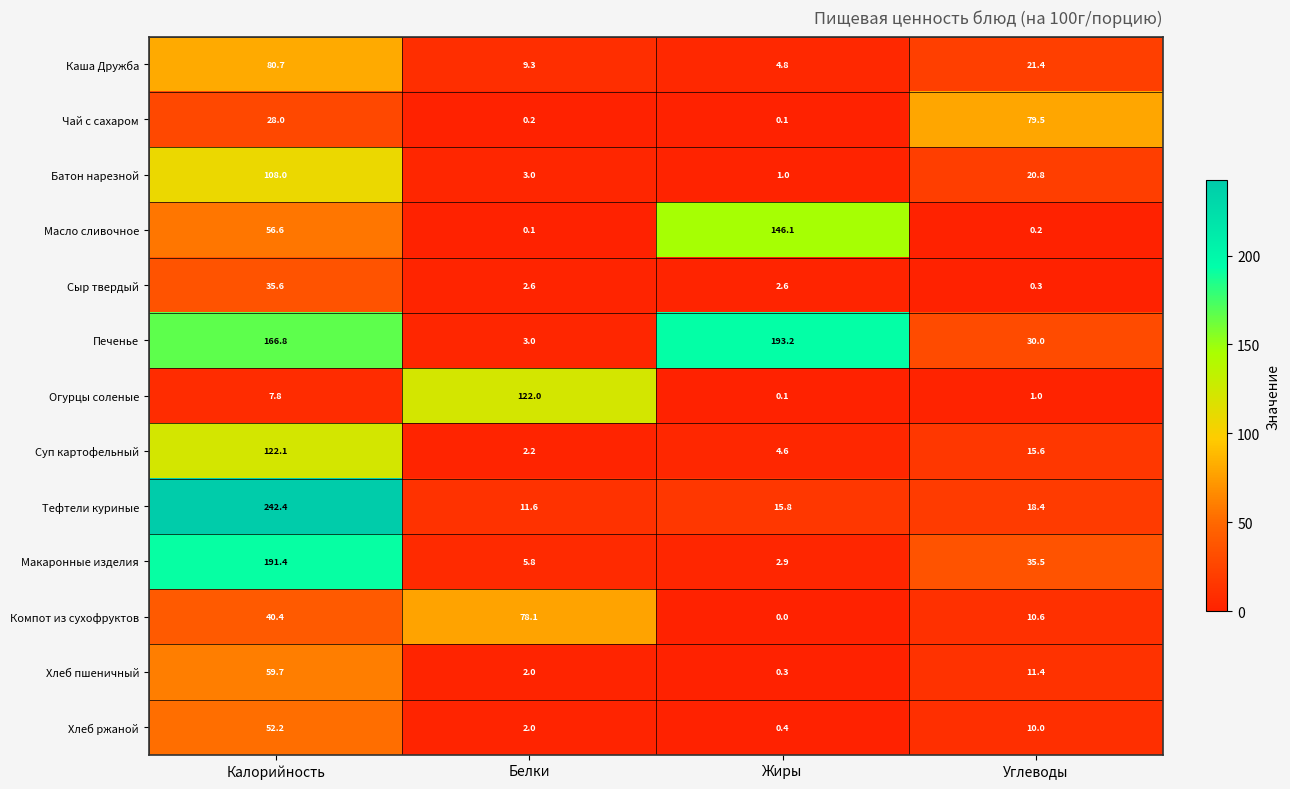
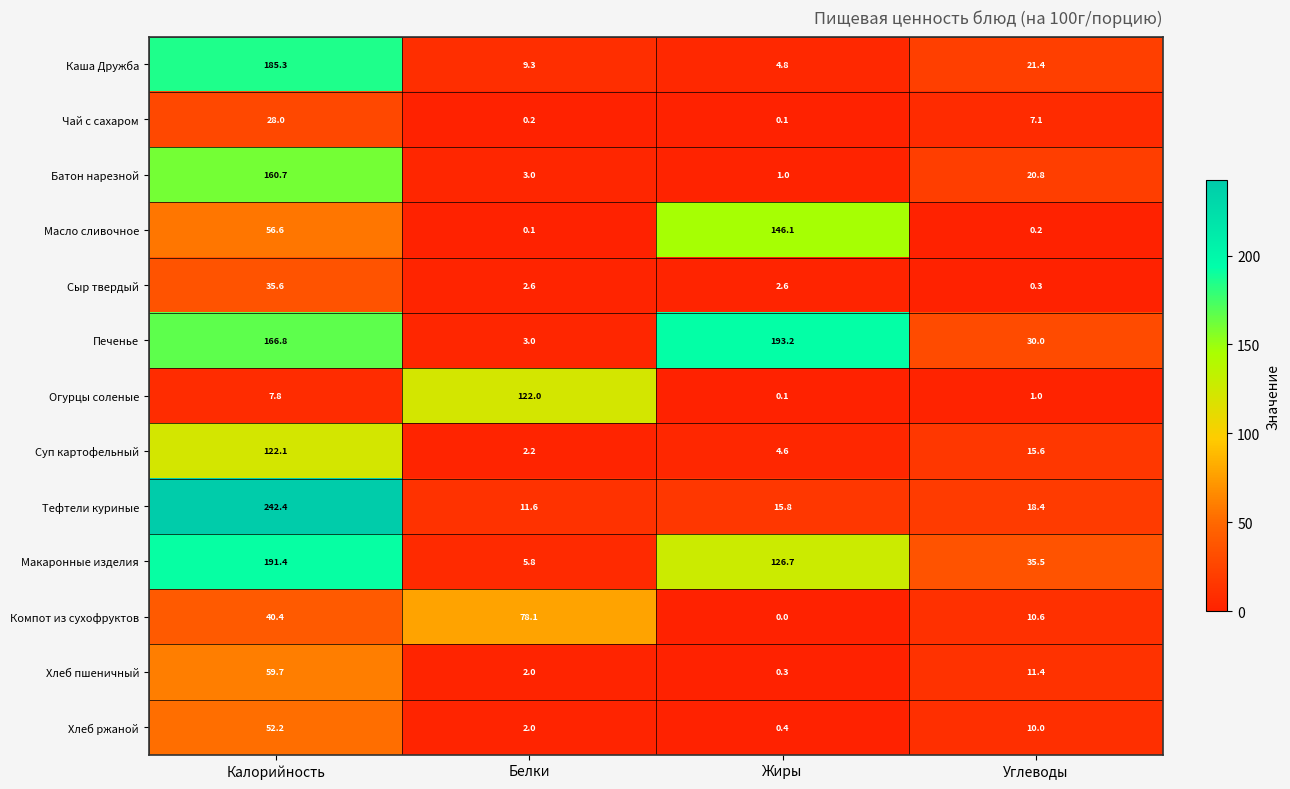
Каша Дружба, Калорийность: 80.7 -> 185.3
Чай с сахаром, Углеводы: 79.5 -> 7.1
Батон нарезной, Калорийность: 108.0 -> 160.7
Макаронные изделия, Жиры: 2.9 -> 126.7
